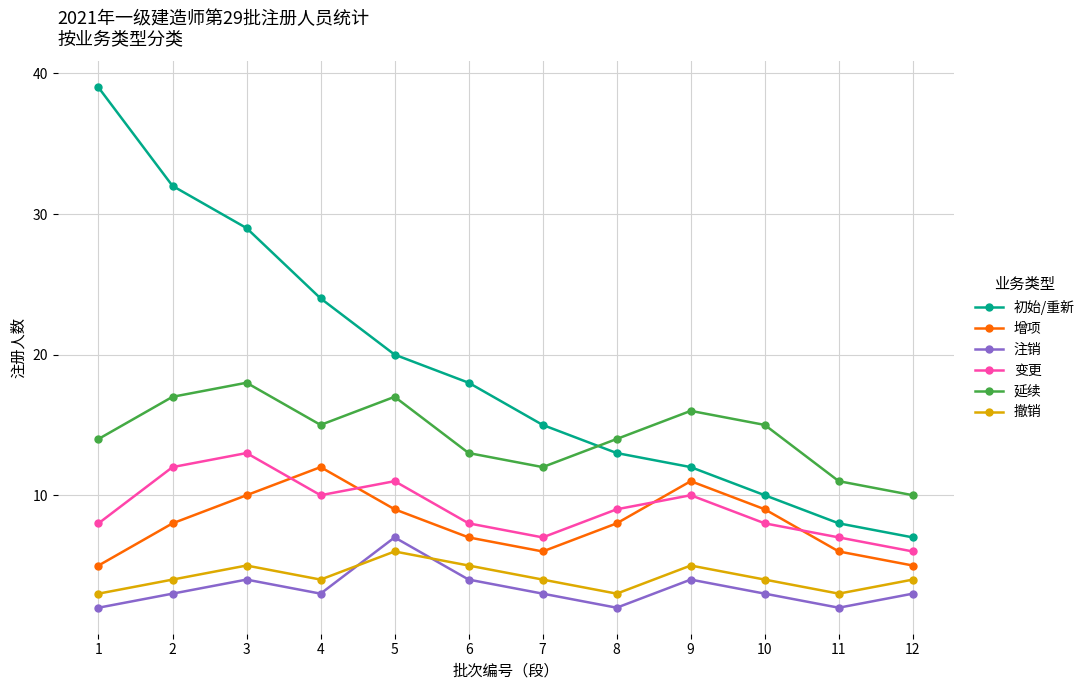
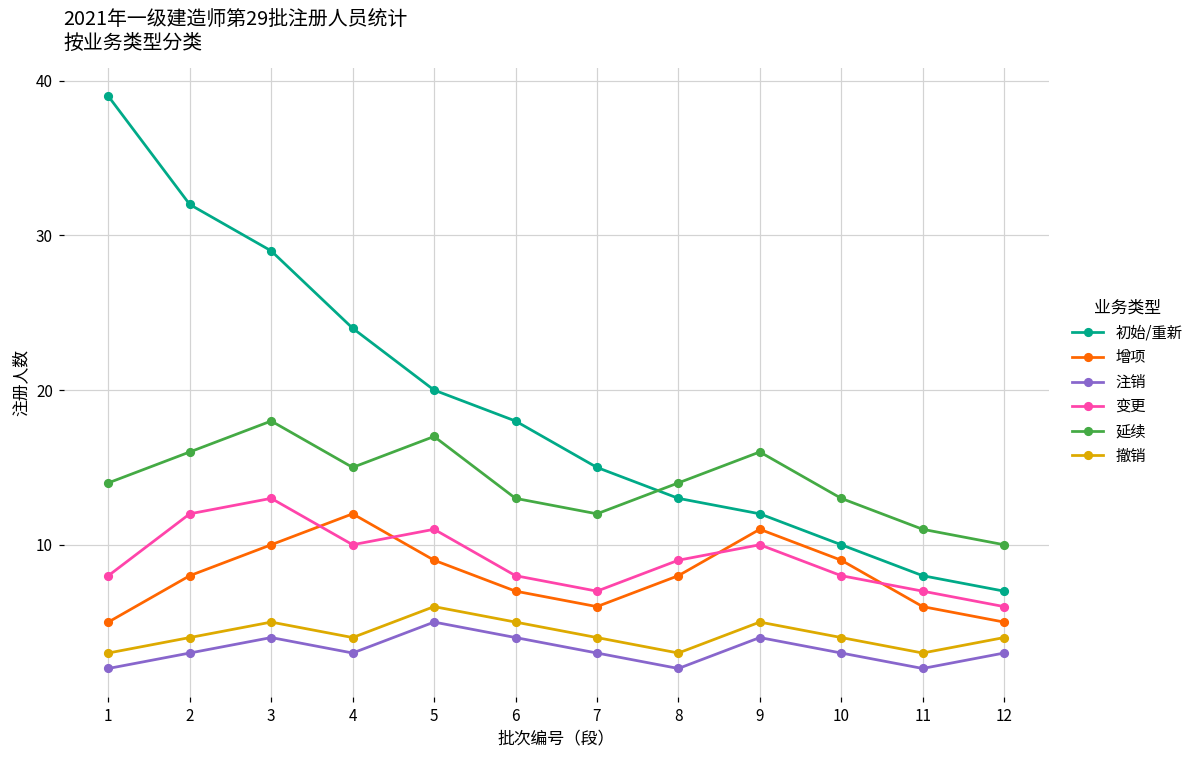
延续, 2: 17 -> 16
注销, 5: 7 -> 5
延续, 10: 15 -> 13
